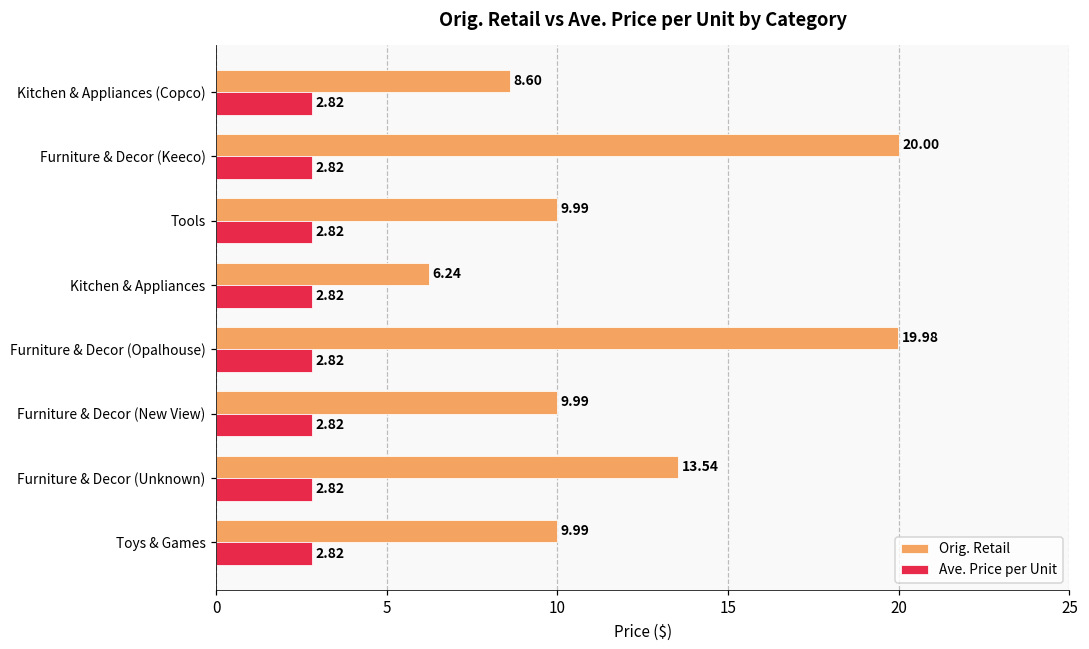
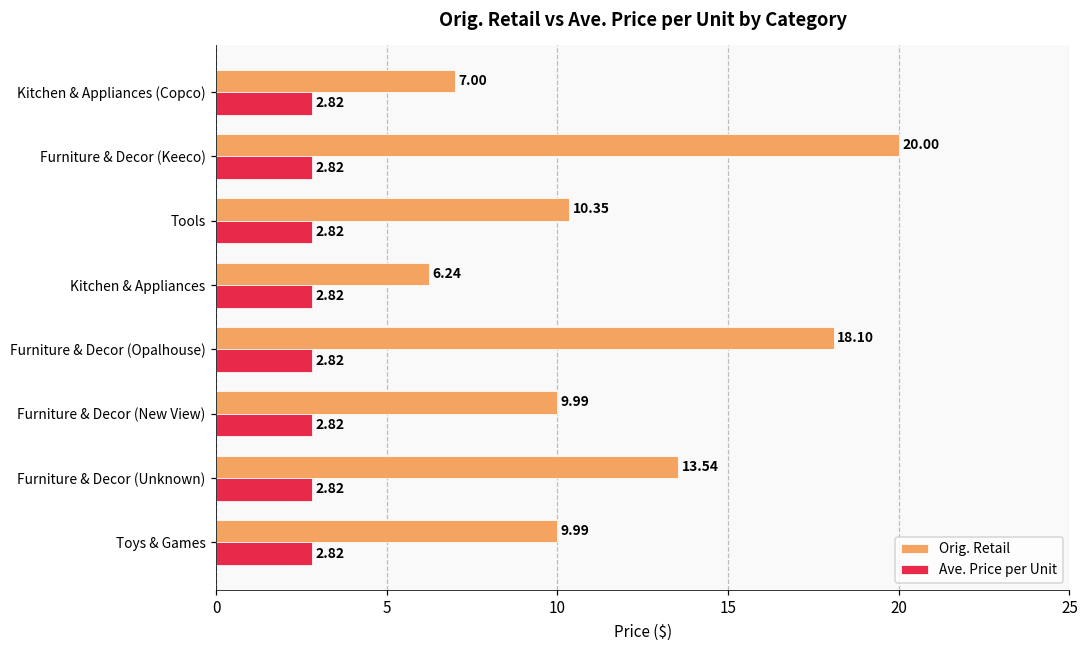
Orig. Retail, Kitchen & Appliances (Copco): 8.60 -> 7.00
Orig. Retail, Tools: 9.99 -> 10.35
Orig. Retail, Furniture & Decor (Opalhouse): 19.98 -> 18.10
